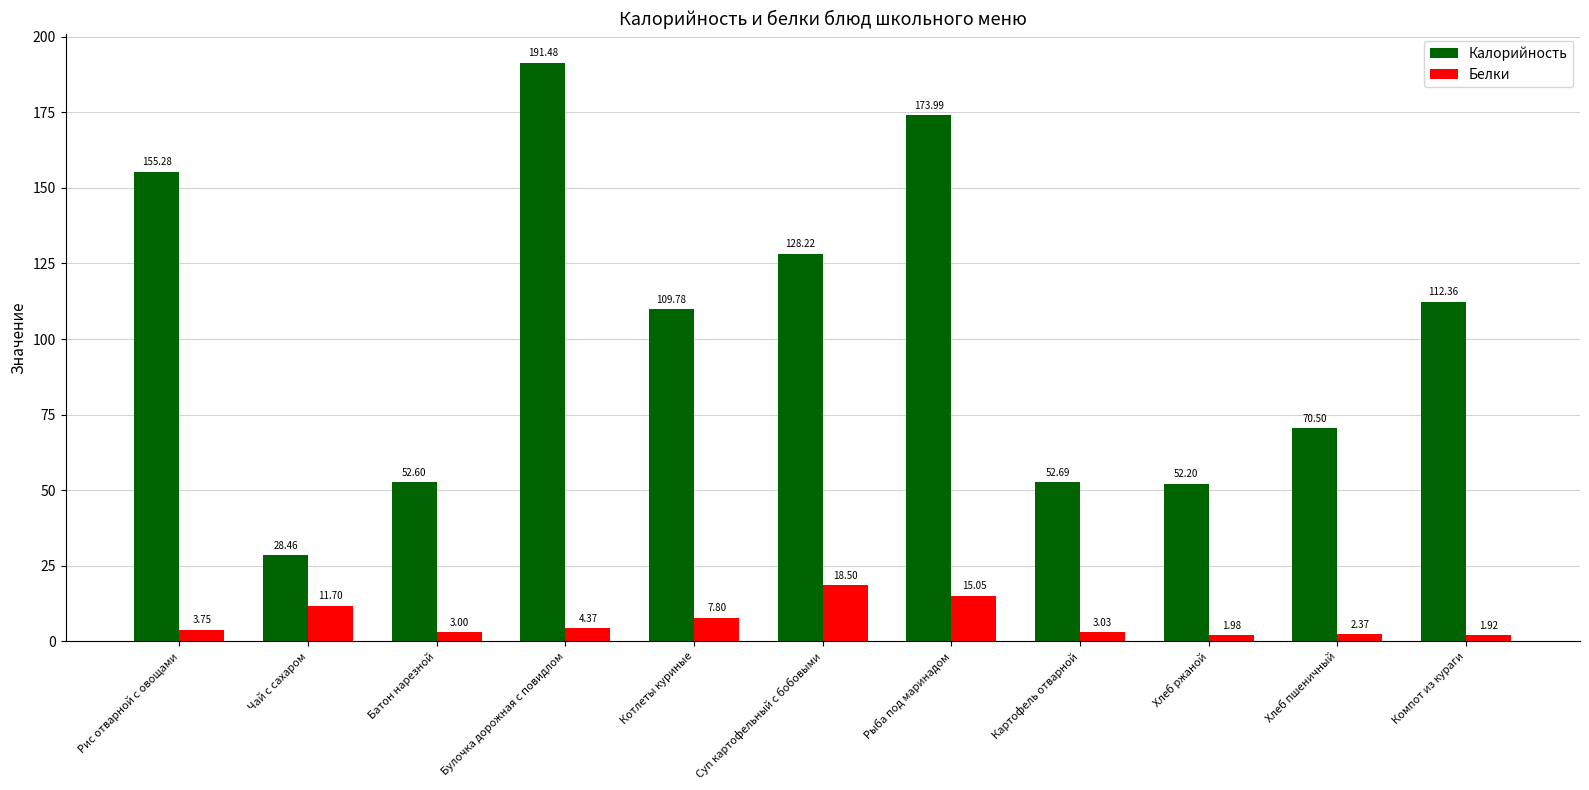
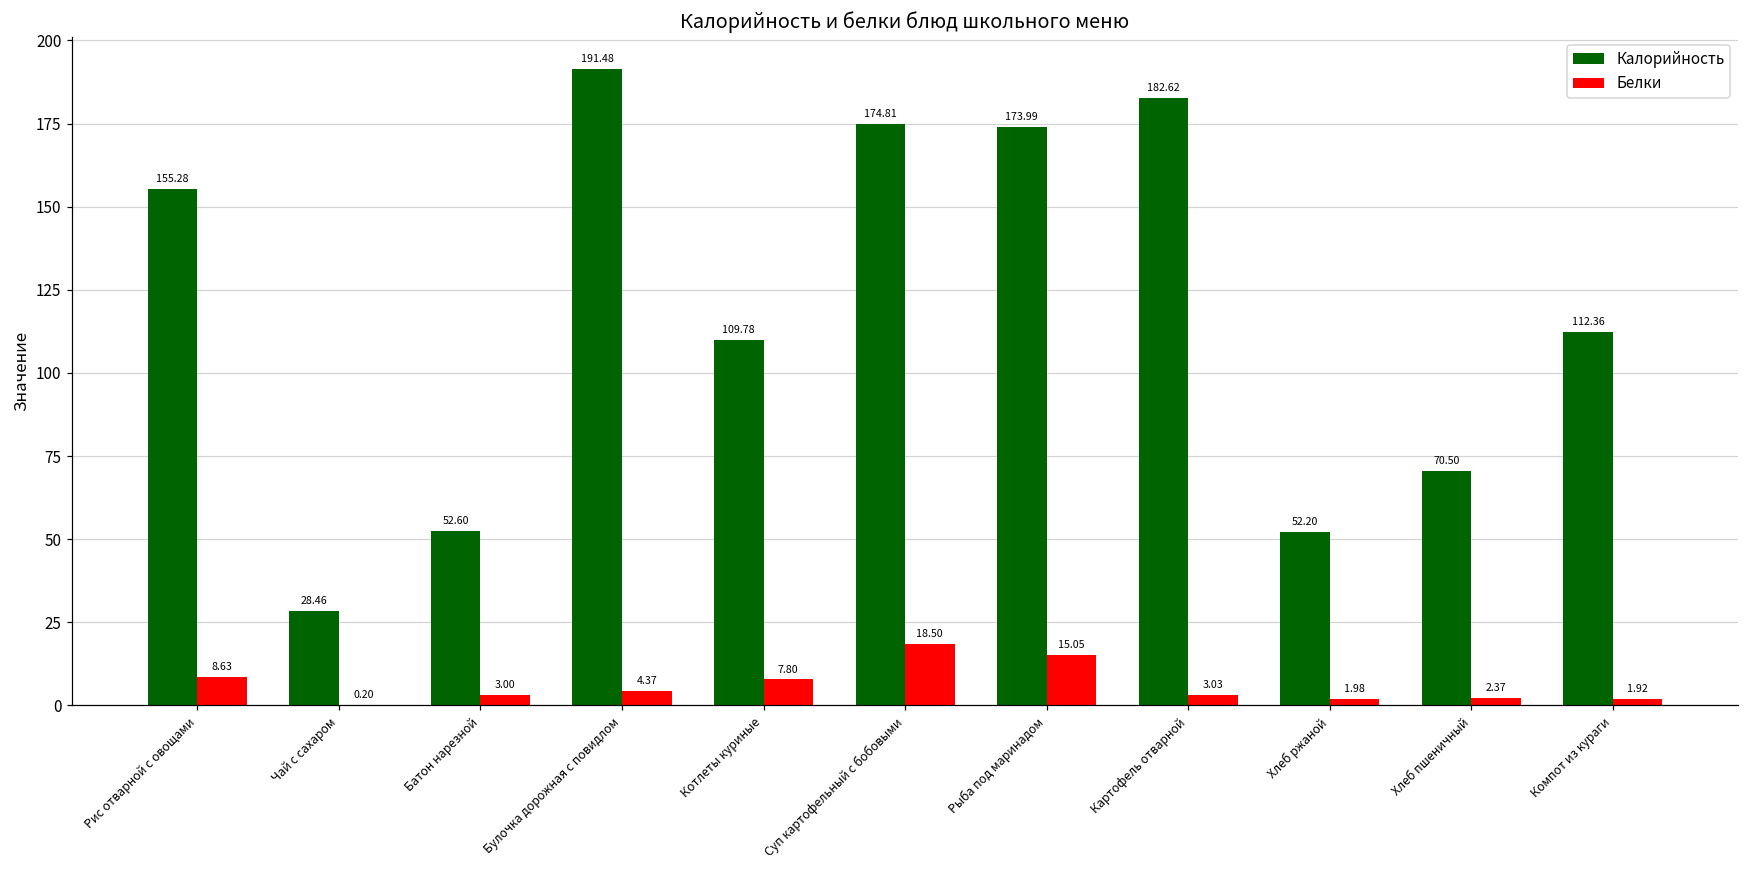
Белки, Рис отварной с овощами: 3.75 -> 8.63
Белки, Чай с сахаром: 11.70 -> 0.20
Калорийность, Суп картофельный с бобовыми: 128.22 -> 174.81
Калорийность, Картофель отварной: 52.69 -> 182.62
